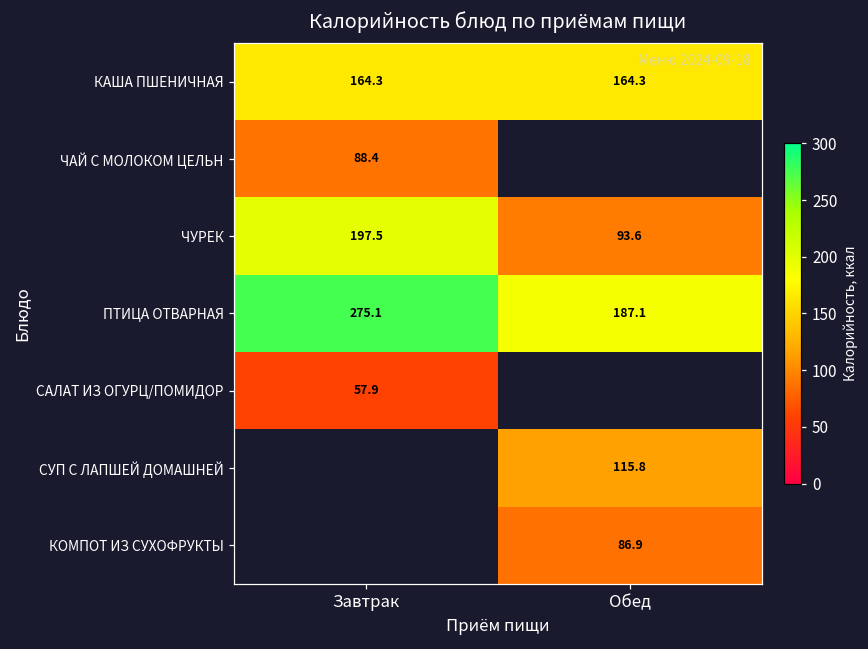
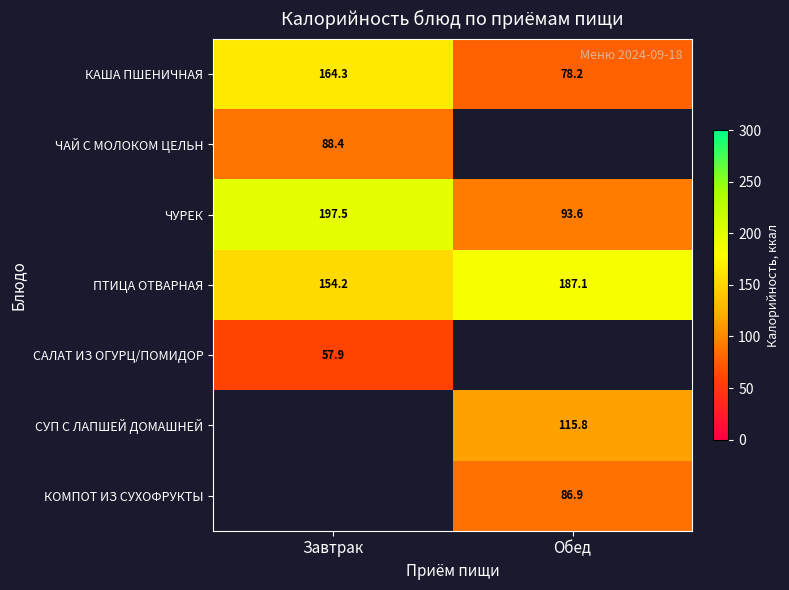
КАША ПШЕНИЧНАЯ, Обед: 164.3 -> 78.2
ПТИЦА ОТВАРНАЯ, Завтрак: 275.1 -> 154.2
